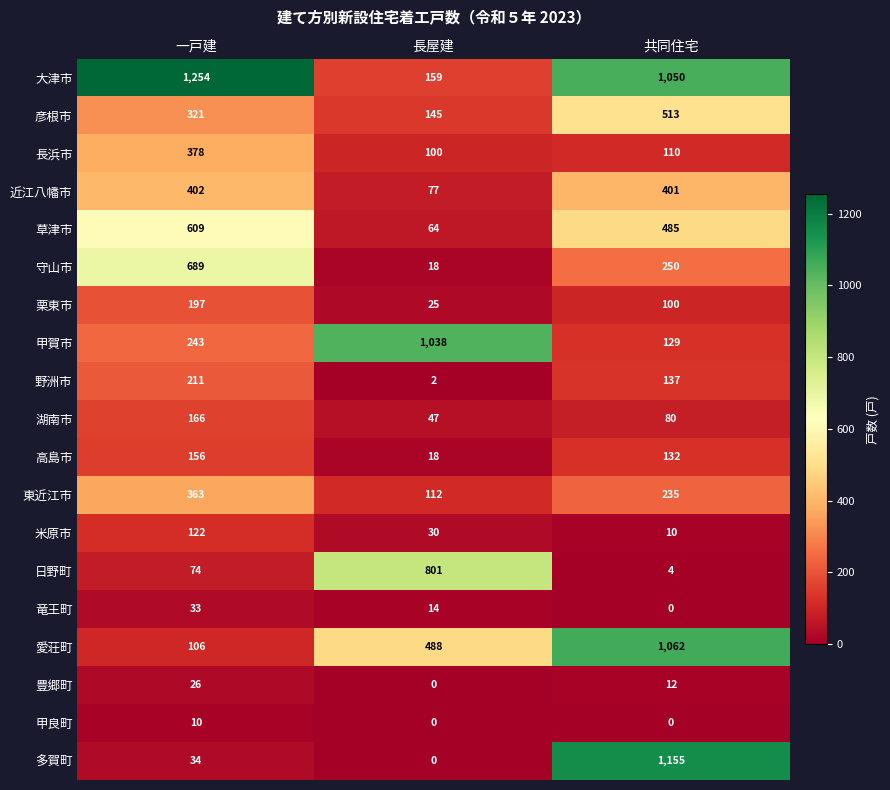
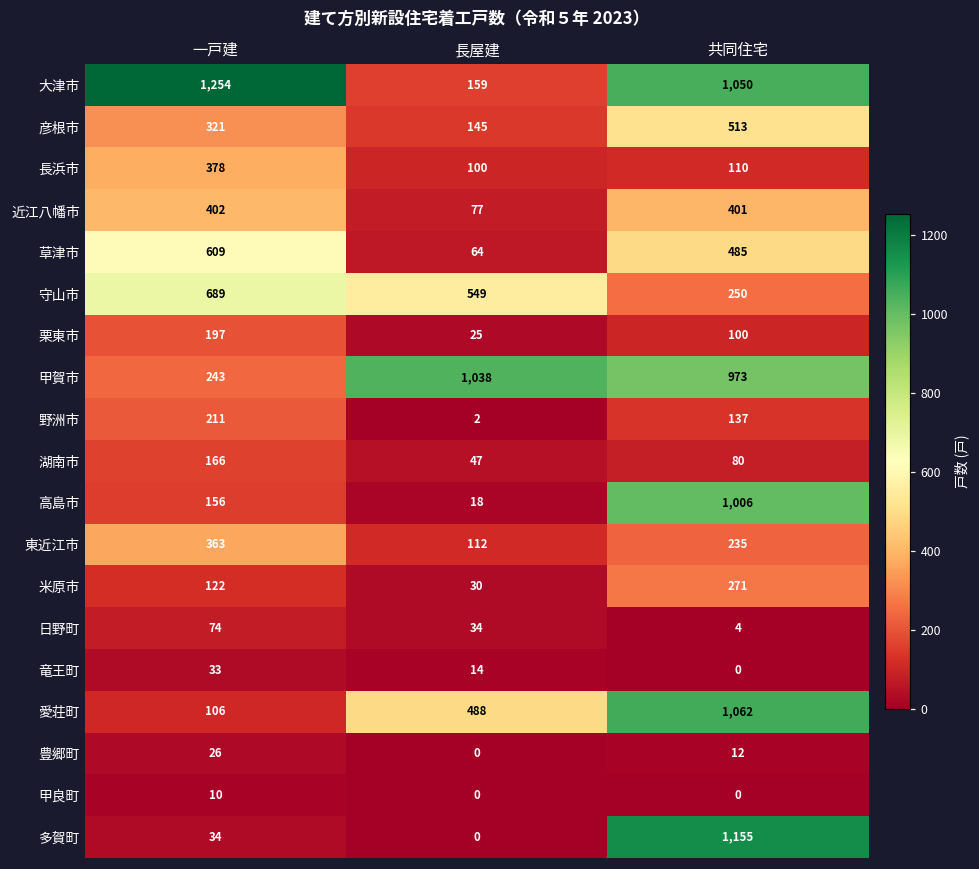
守山市, 長屋建: 18 -> 549
甲賀市, 共同住宅: 129 -> 973
高島市, 共同住宅: 132 -> 1,006
米原市, 共同住宅: 10 -> 271
日野町, 長屋建: 801 -> 34
